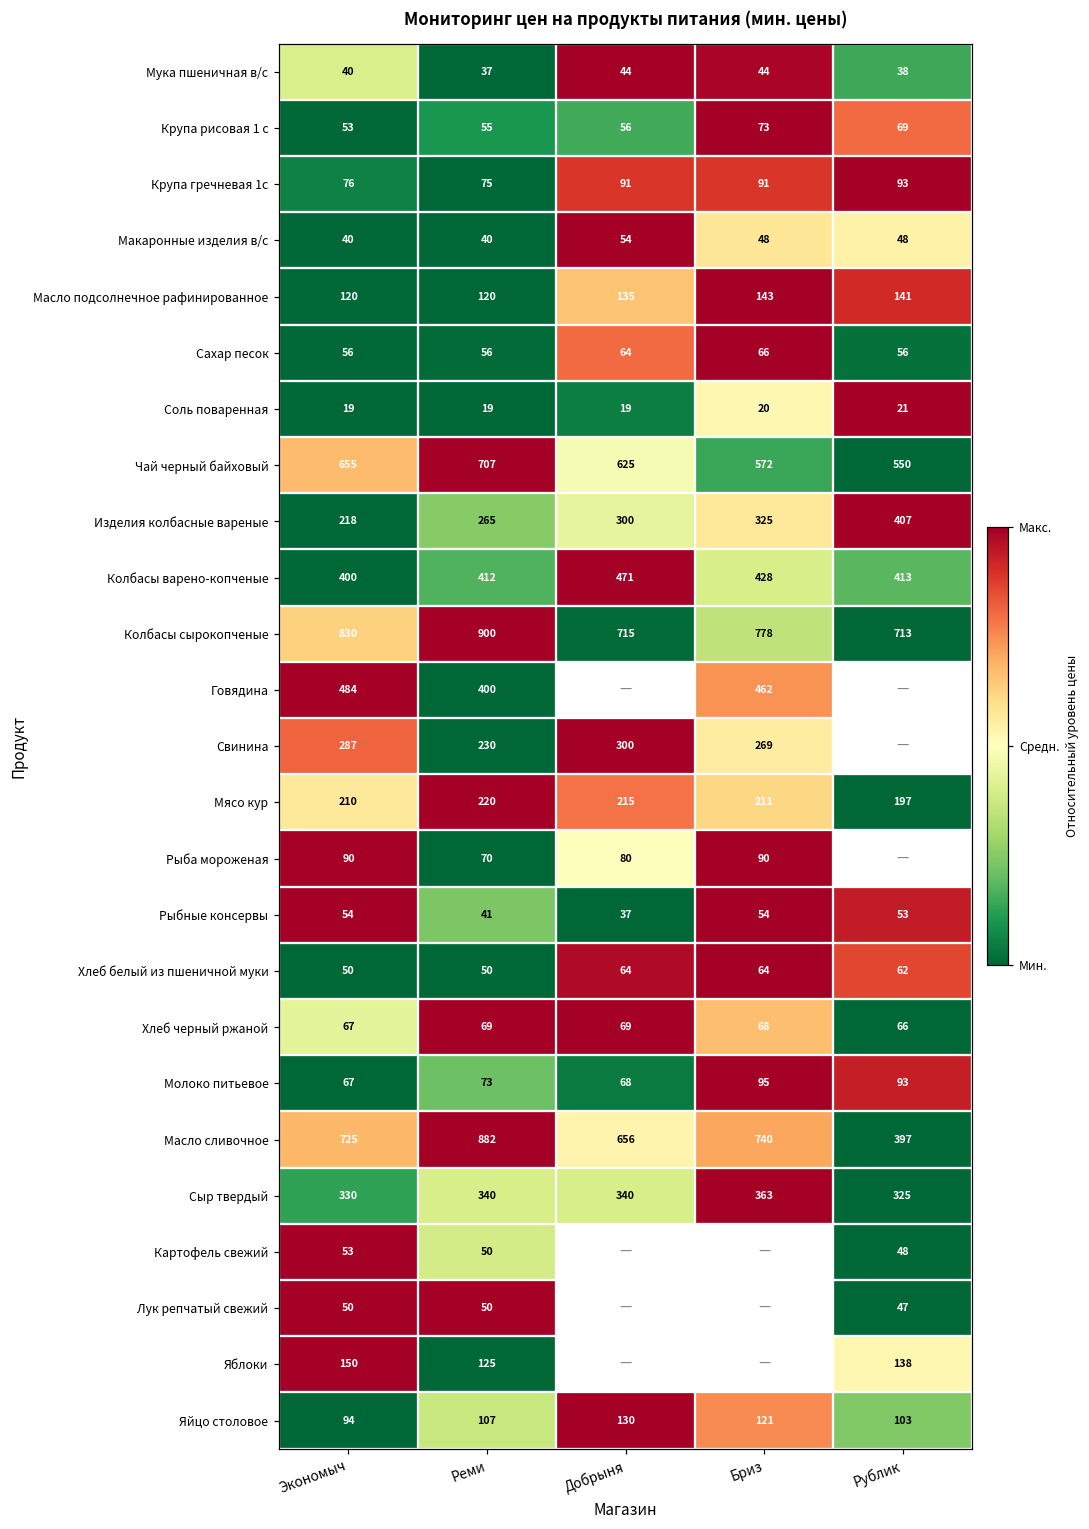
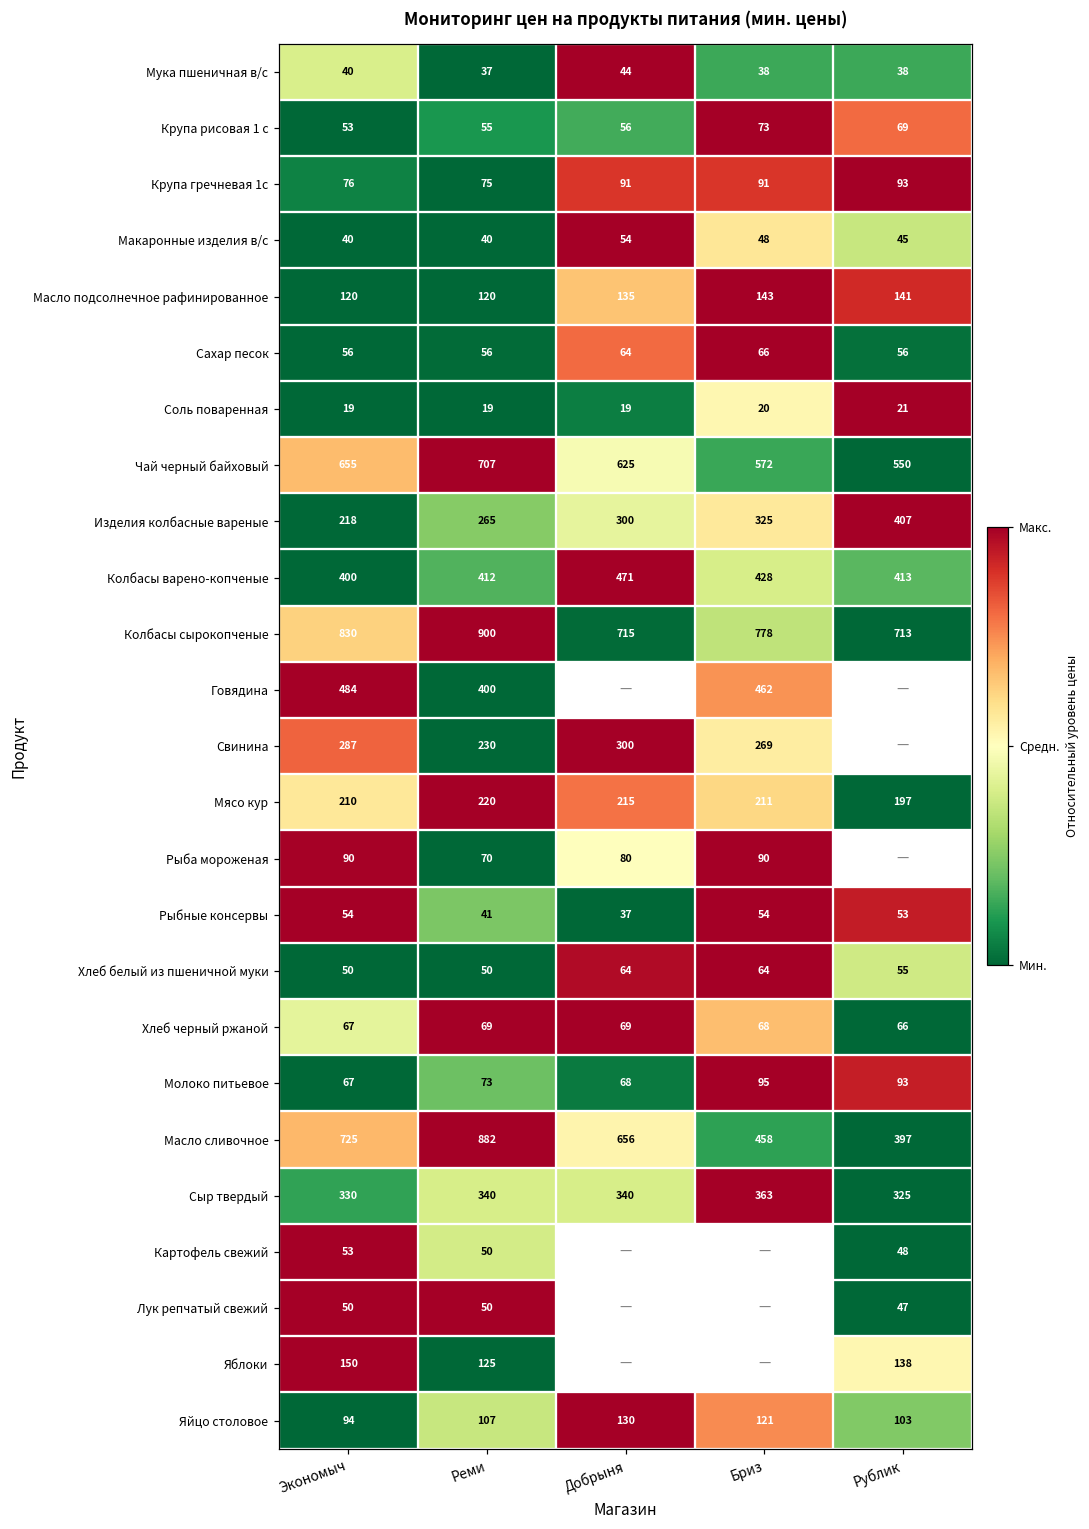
Мука пшеничная в/с, Бриз: 44 -> 38
Макаронные изделия в/с, Рублик: 48 -> 45
Хлеб белый из пшеничной муки, Рублик: 62 -> 55
Масло сливочное, Бриз: 740 -> 458
